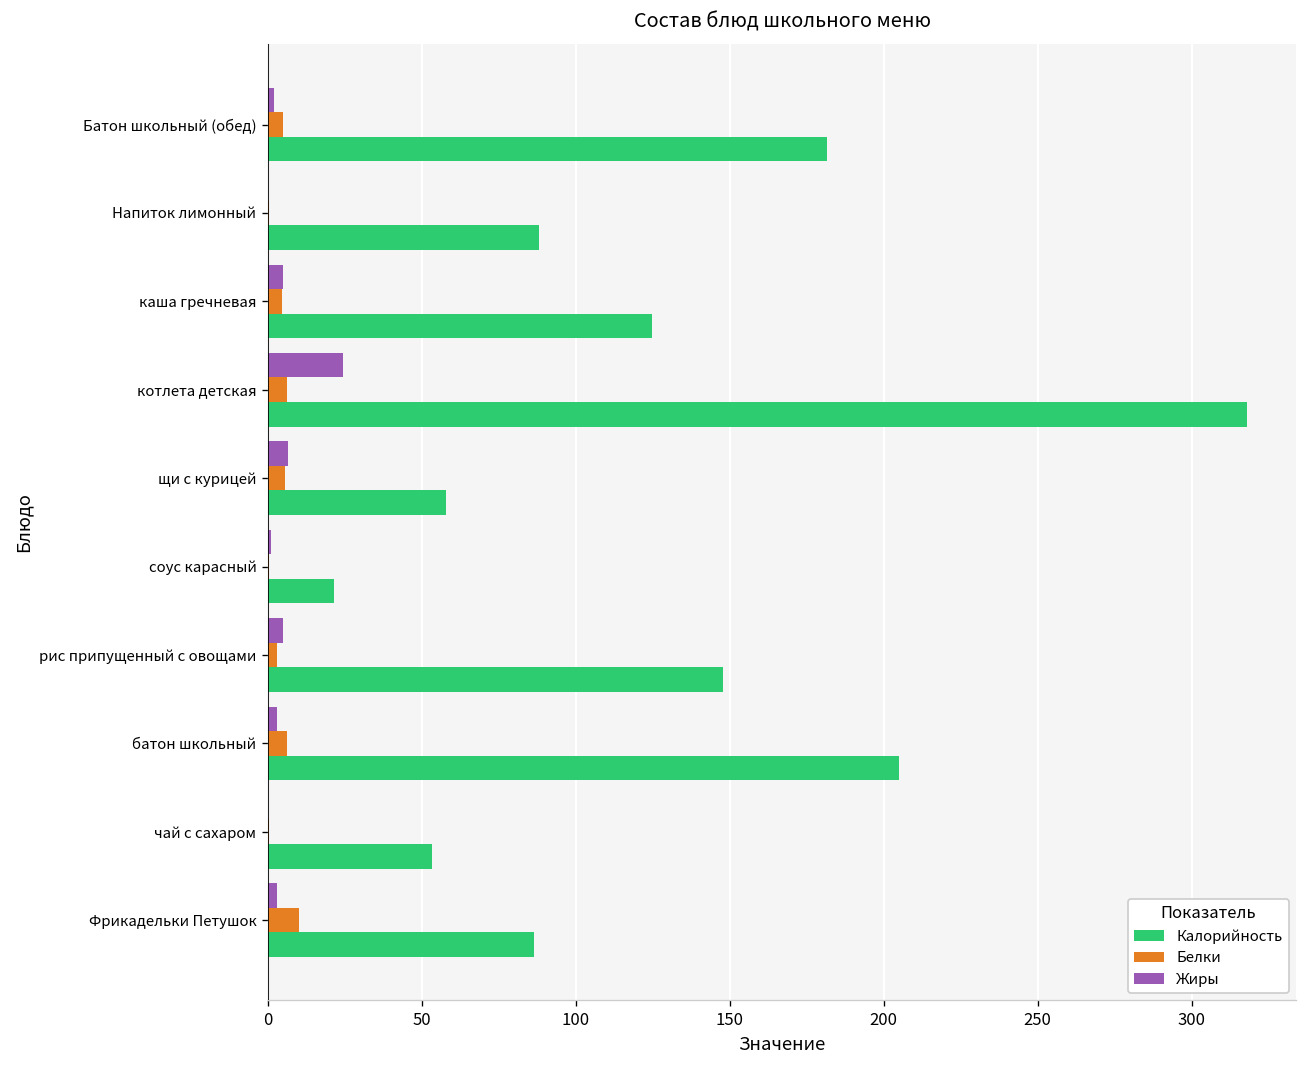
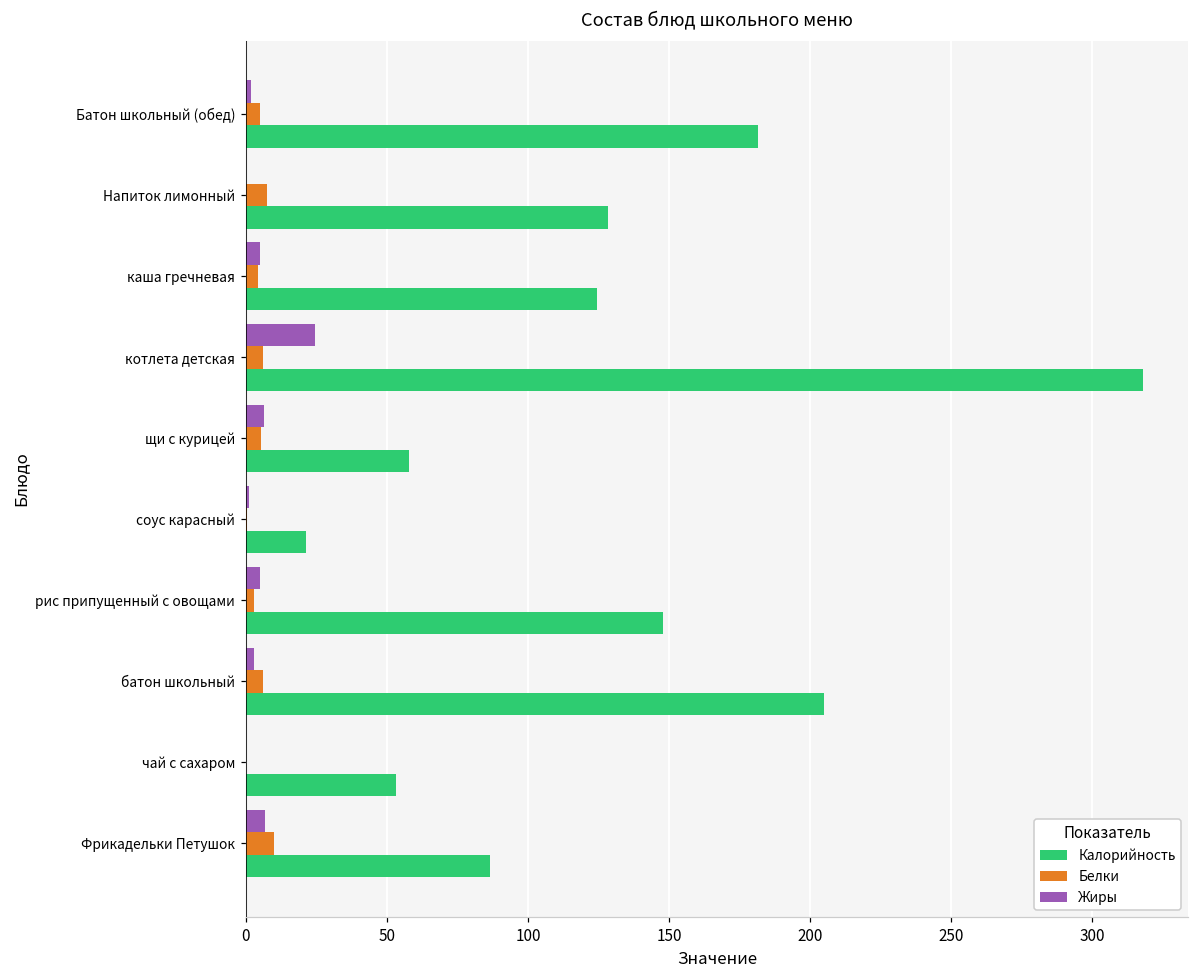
Белки, Напиток лимонный: 0 -> 8
Калорийность, Напиток лимонный: 88 -> 128
Жиры, Фрикадельки Петушок: 3 -> 7
